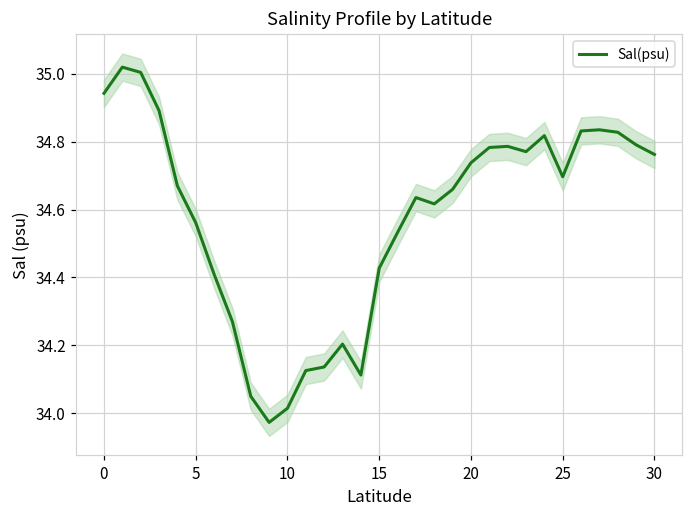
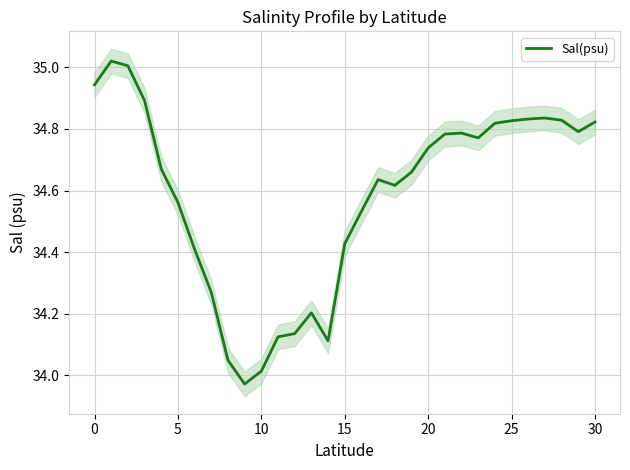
Sal(psu), 25: 34.70 -> 34.83
Sal(psu), 30: 34.76 -> 34.82
